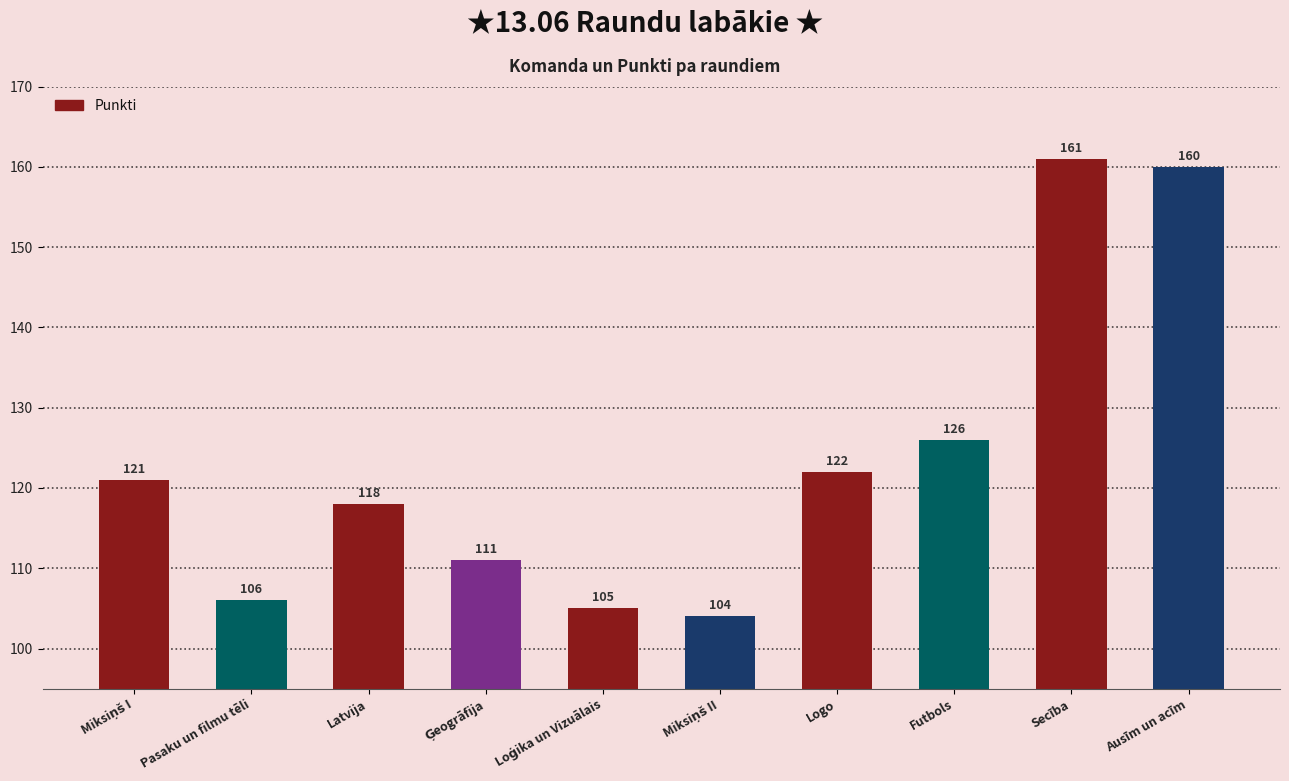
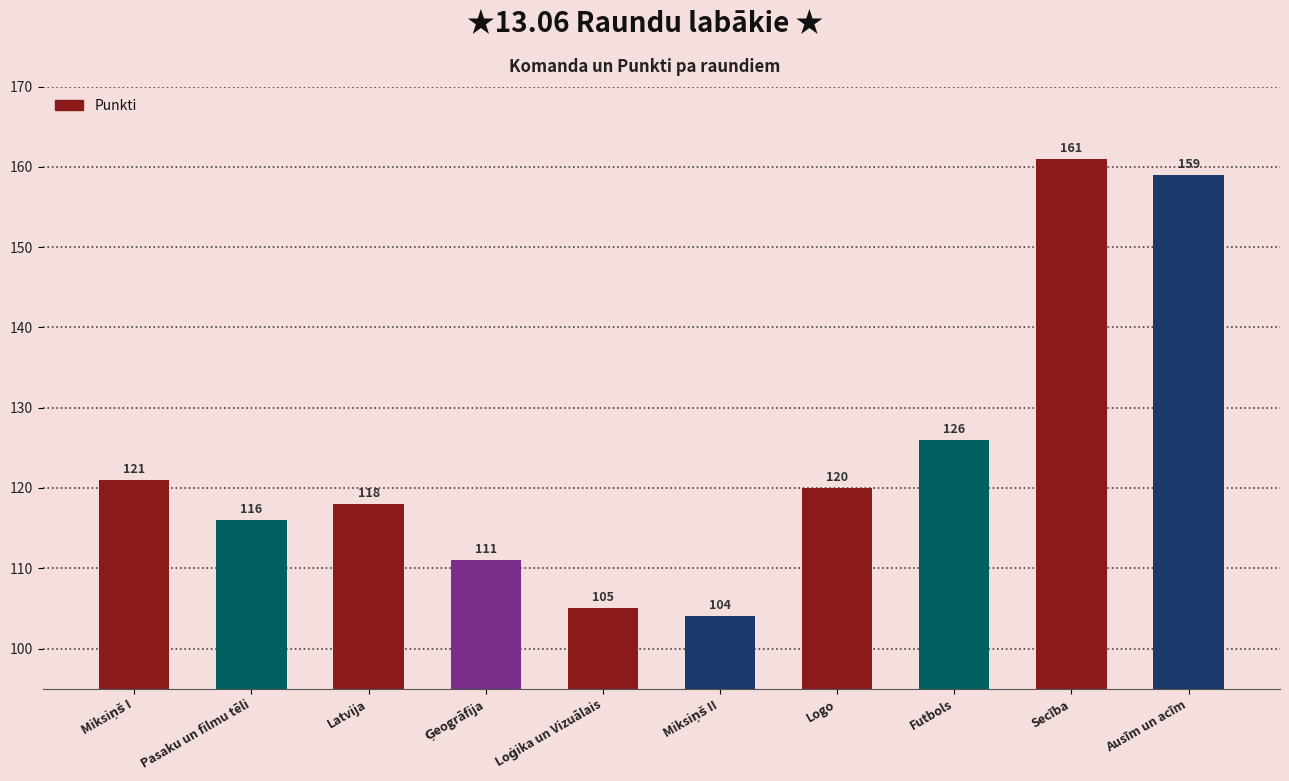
Pasaku un filmu tēli: 106 -> 116
Logo: 122 -> 120
Ausīm un acīm: 160 -> 159
